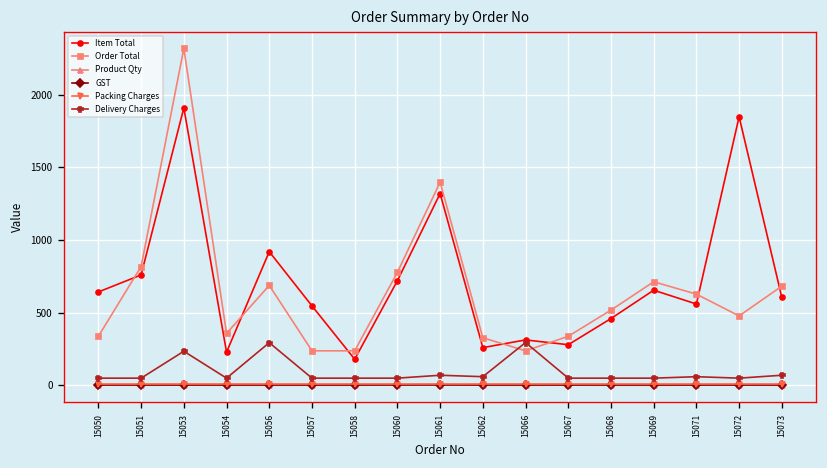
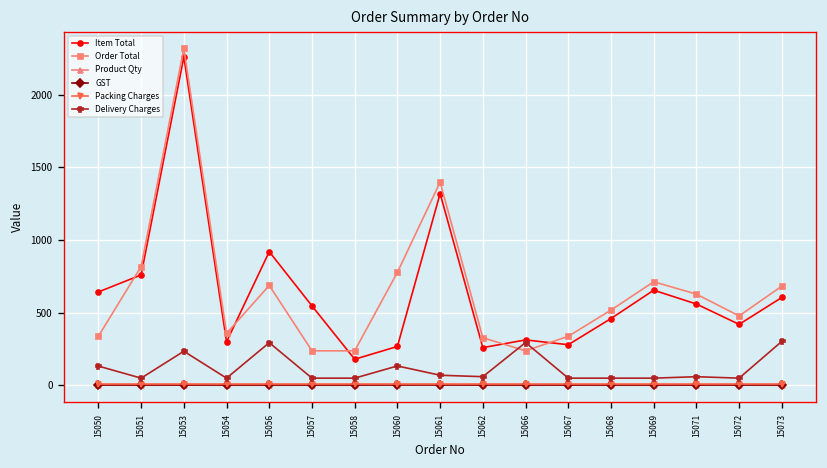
Delivery Charges, 15050: 50 -> 130
Item Total, 15053: 1910 -> 2260
Item Total, 15054: 230 -> 300
Item Total, 15060: 720 -> 270
Delivery Charges, 15060: 50 -> 130
Item Total, 15072: 1850 -> 420
Delivery Charges, 15073: 70 -> 300
